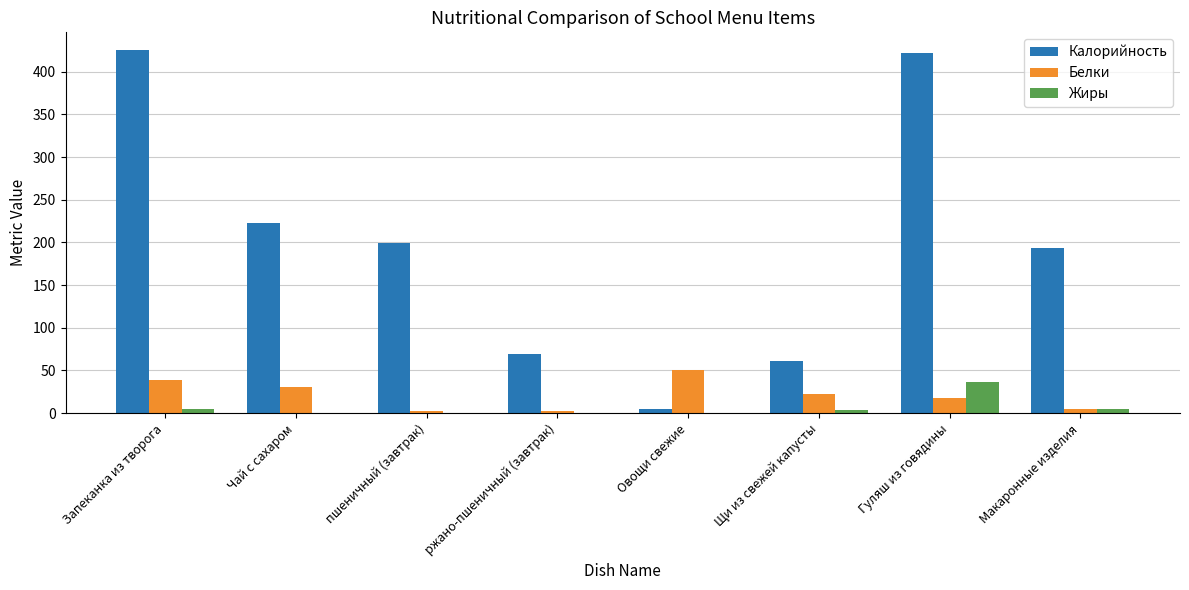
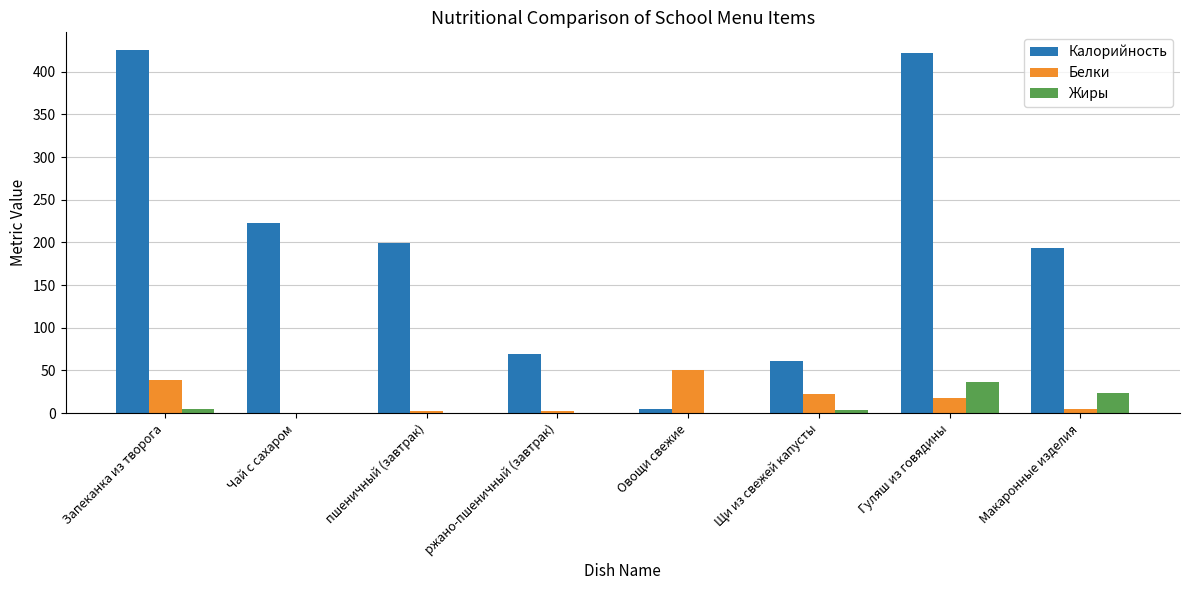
Белки, Чай с сахаром: 30 -> 0
Жиры, Макаронные изделия: 10 -> 20
